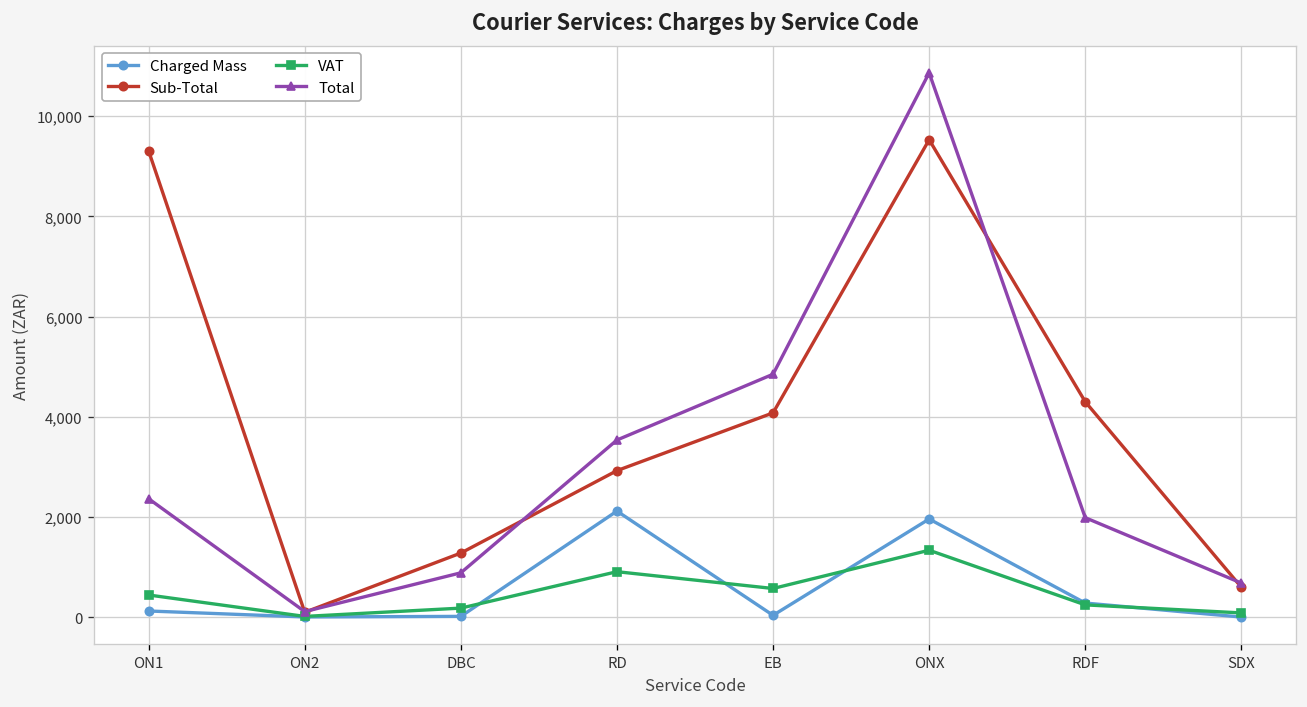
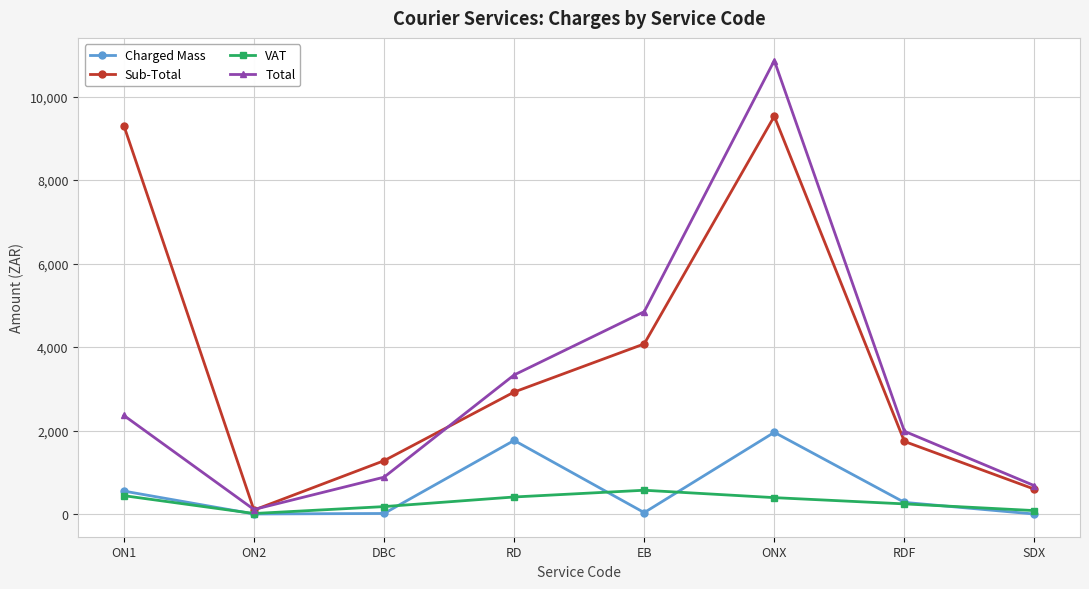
Charged Mass, ON1: 100 -> 600
Charged Mass, RD: 2,100 -> 1,800
VAT, RD: 900 -> 400
Total, RD: 3,500 -> 3,300
VAT, ONX: 1,300 -> 400
Sub-Total, RDF: 4,300 -> 1,700
